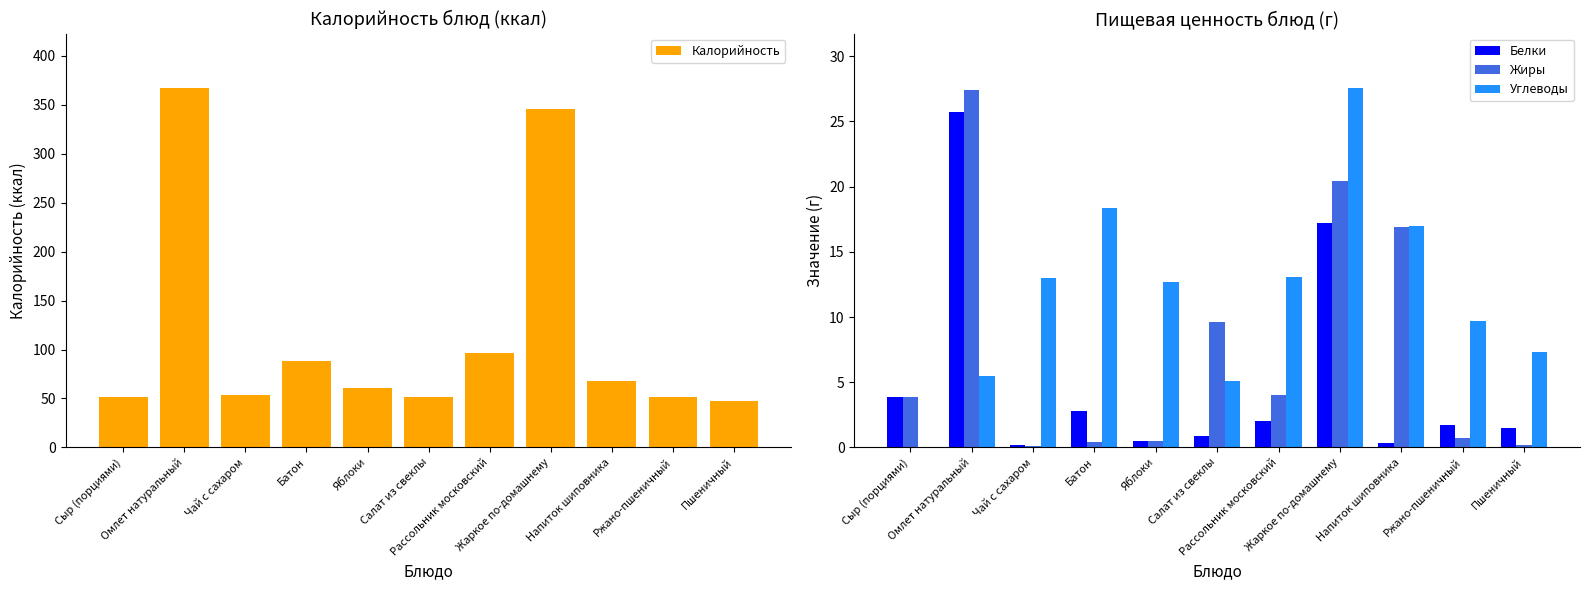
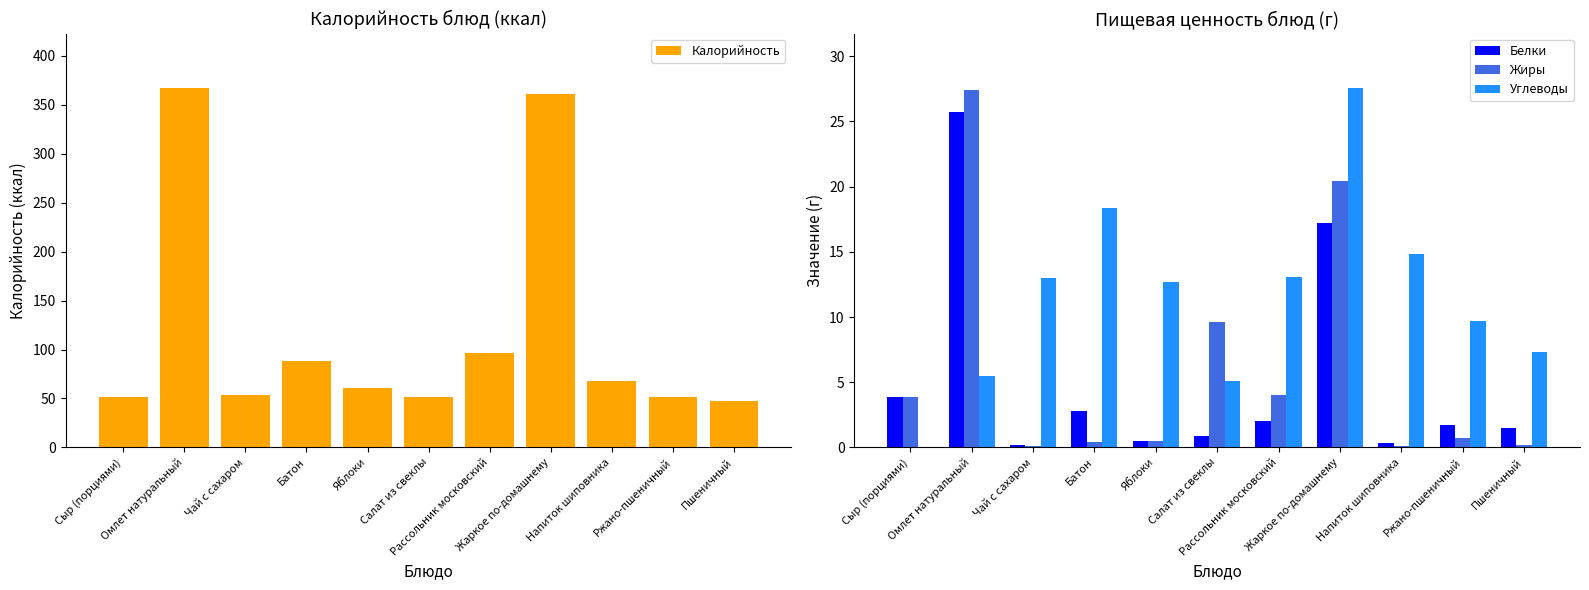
Калорийность блюд (ккал), Жаркое по-домашнему: 350 -> 360
Пищевая ценность блюд (г), Жиры, Напиток шиповника: 16.9 -> 0.1
Пищевая ценность блюд (г), Углеводы, Напиток шиповника: 17.0 -> 14.8
